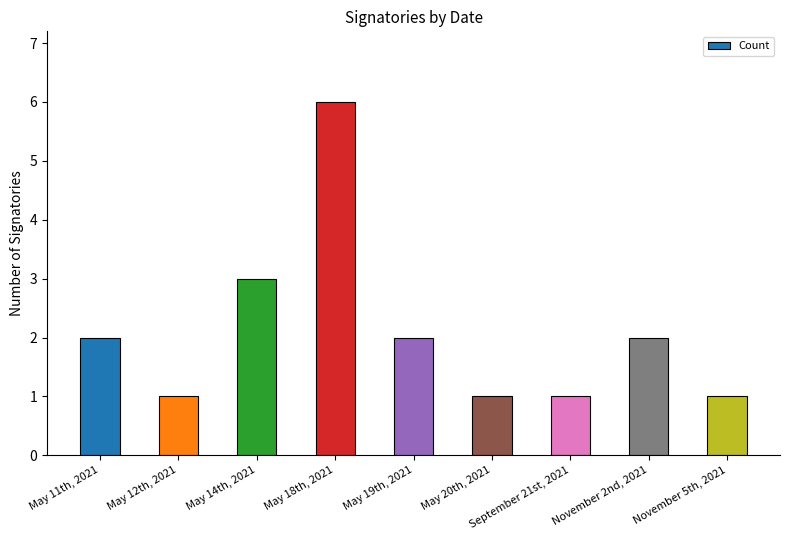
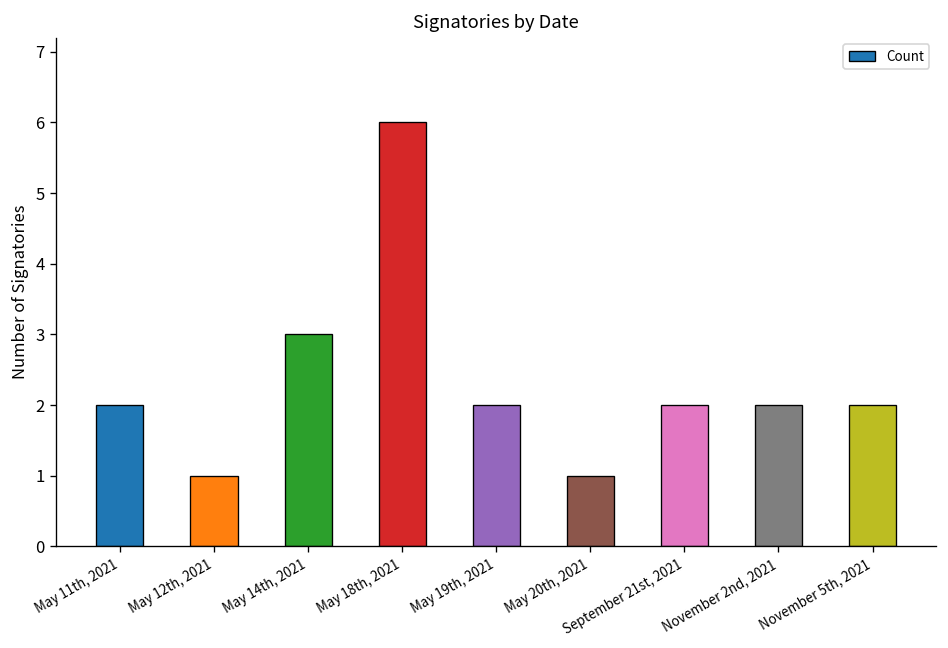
September 21st, 2021: 1 -> 2
November 5th, 2021: 1 -> 2
